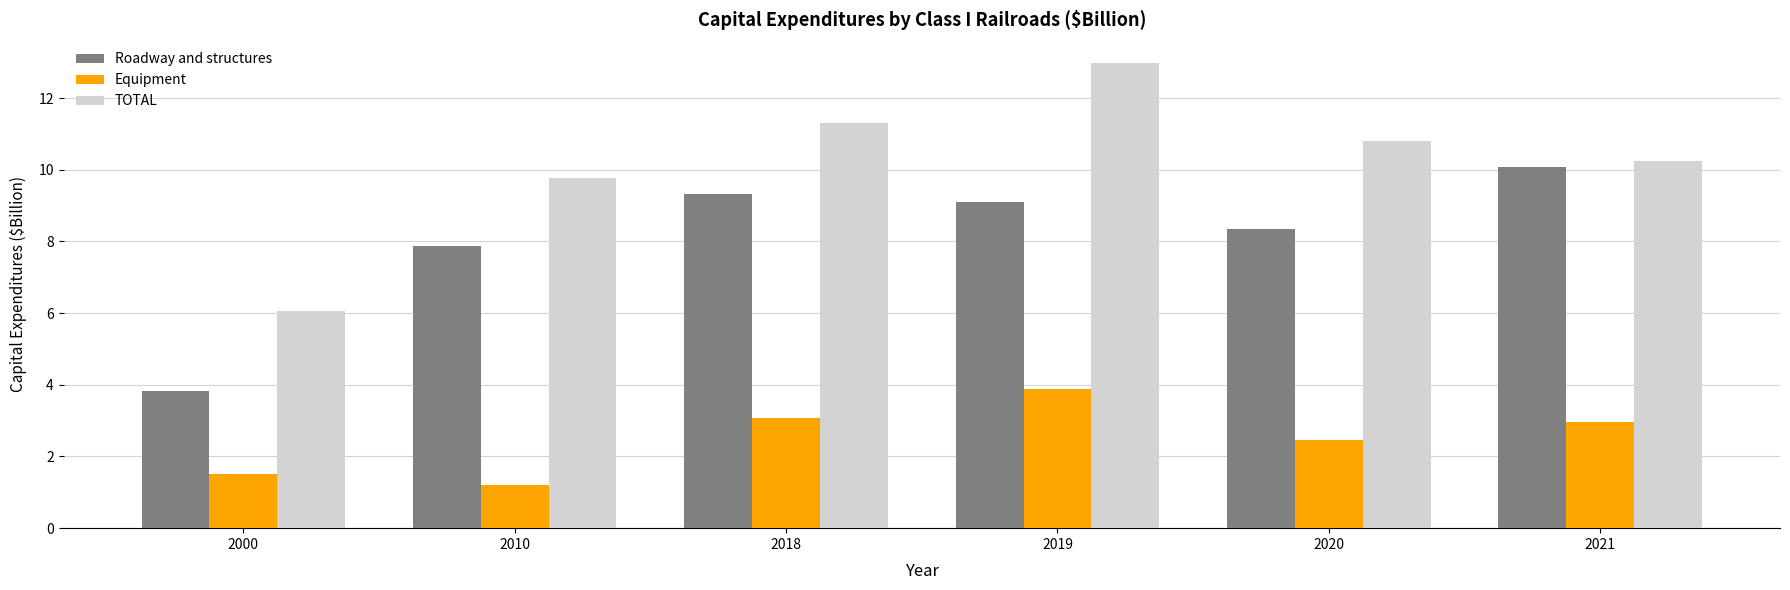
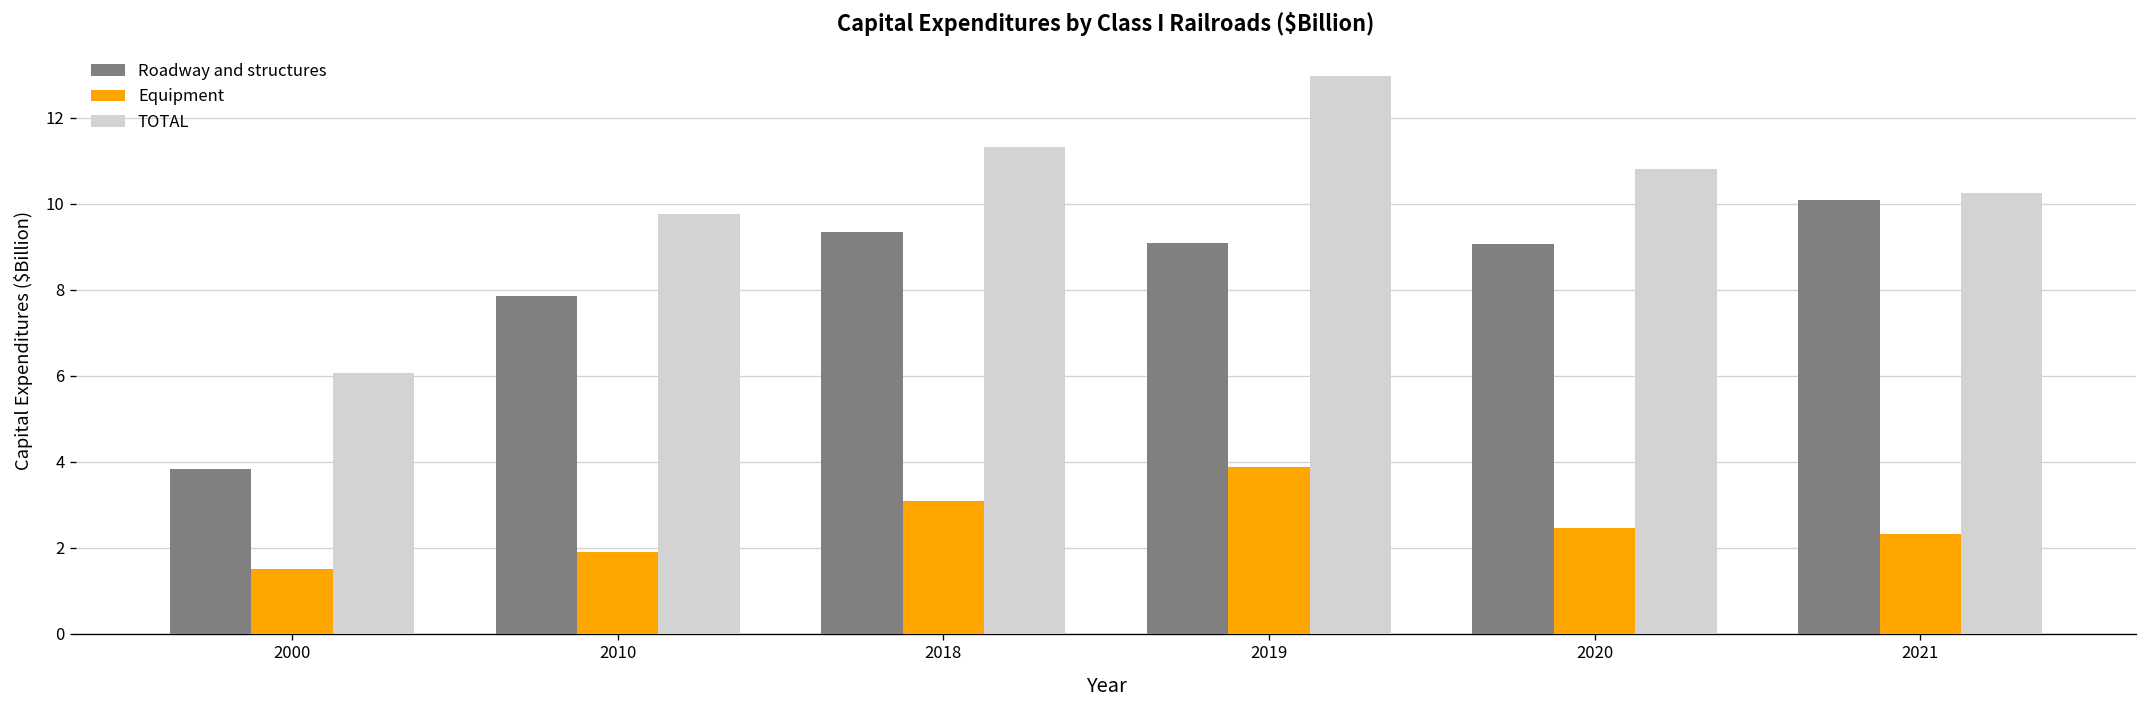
Equipment, 2010: 1.2 -> 1.9
Roadway and structures, 2020: 8.4 -> 9.1
Equipment, 2021: 3.0 -> 2.3
